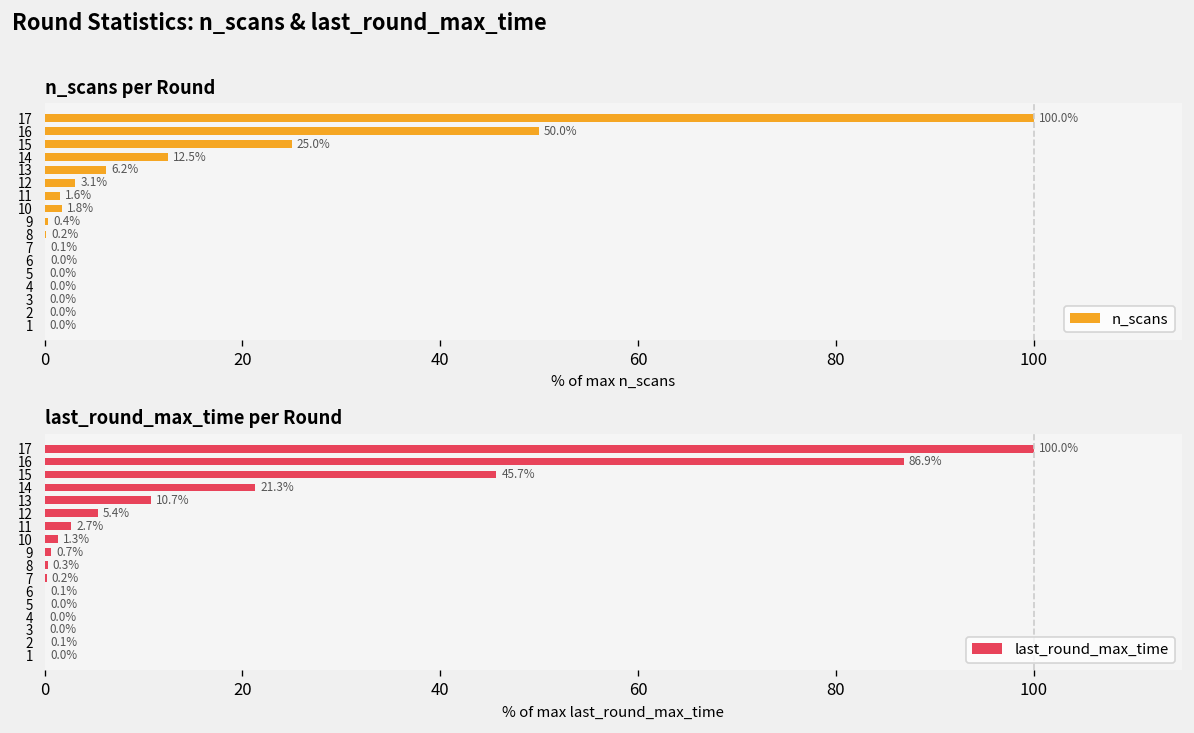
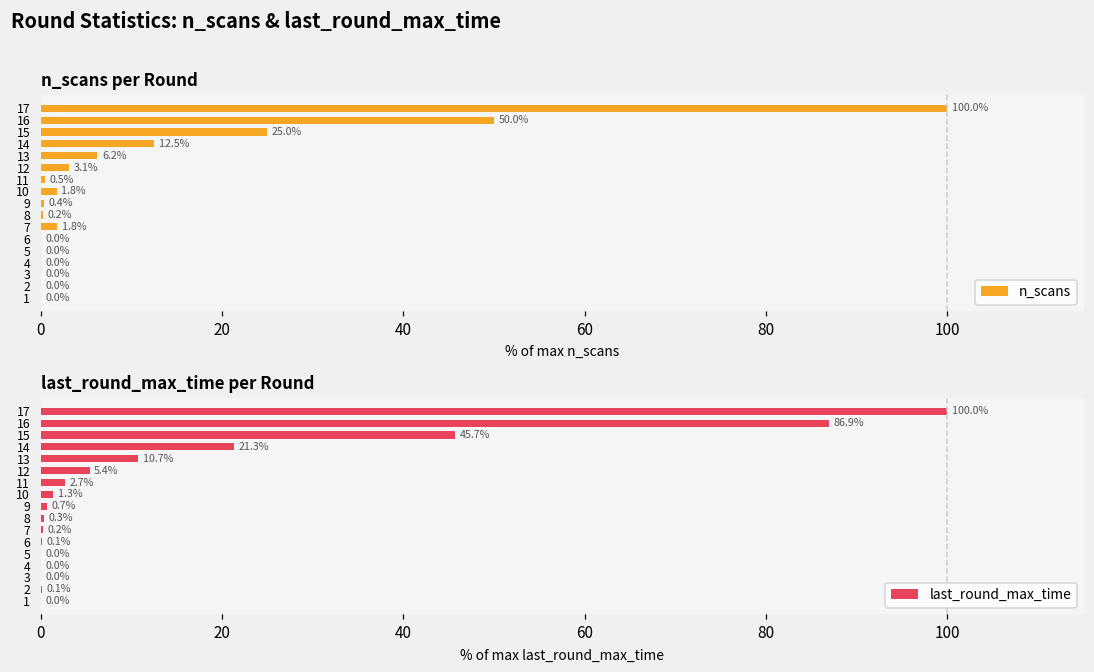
n_scans per Round, 11: 1.6% -> 0.5%
n_scans per Round, 7: 0.1% -> 1.8%
